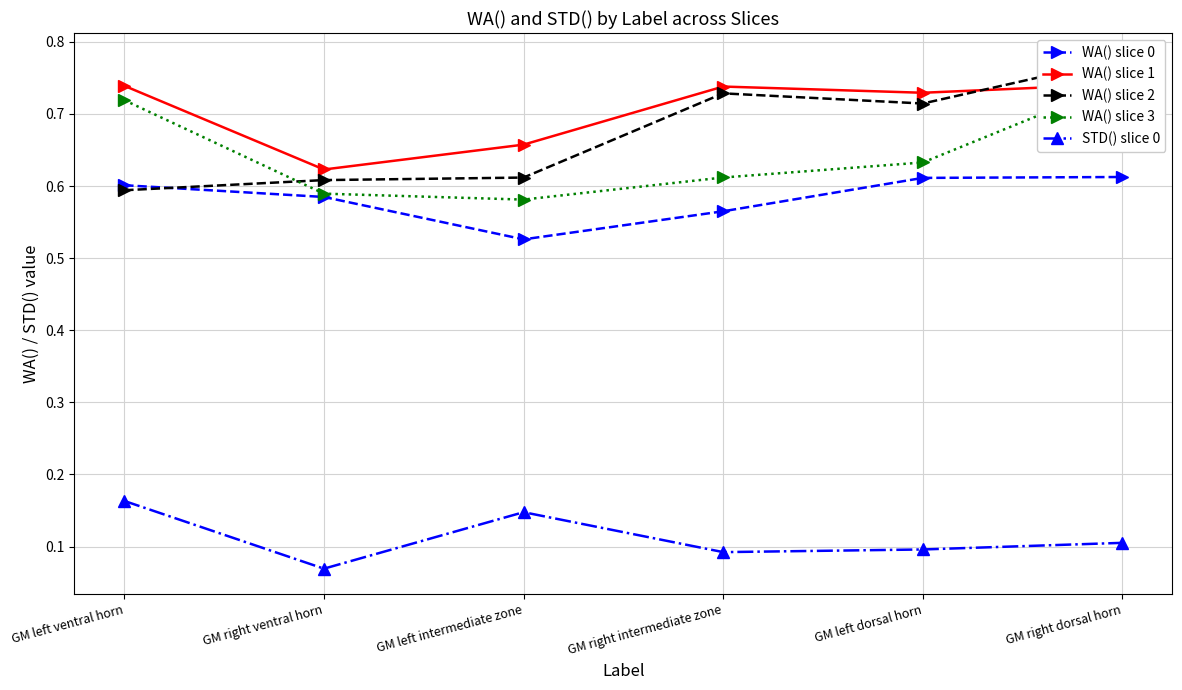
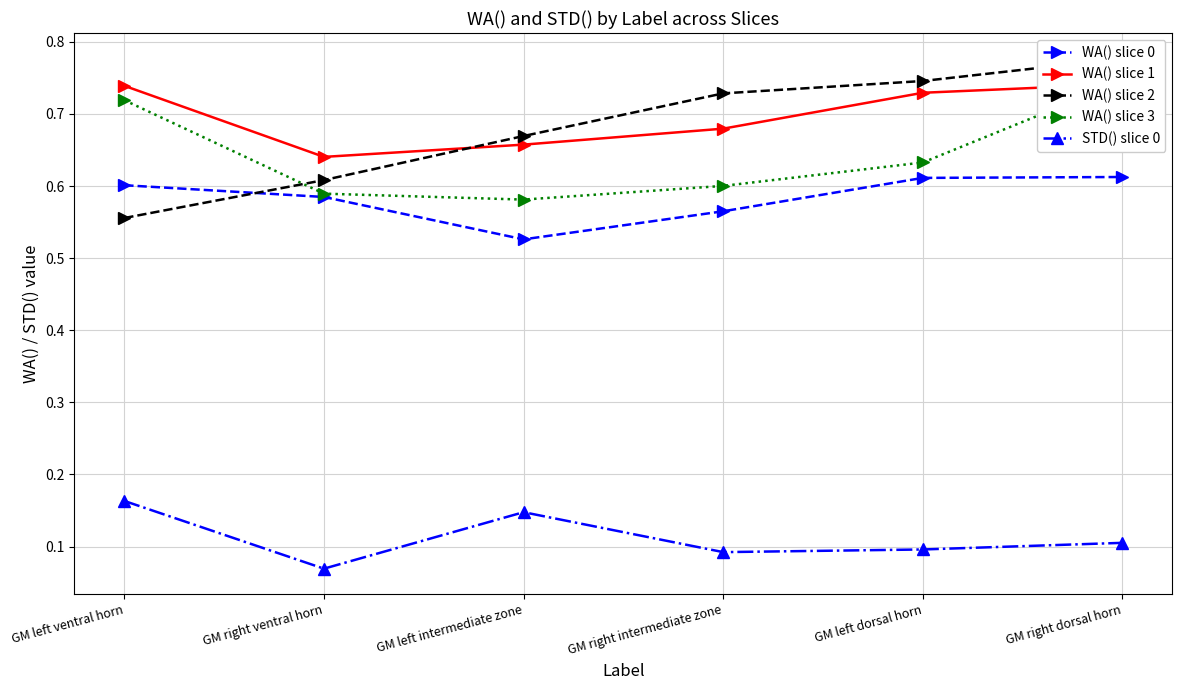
WA() slice 2, GM left ventral horn: 0.59 -> 0.56
WA() slice 1, GM right ventral horn: 0.62 -> 0.64
WA() slice 2, GM left intermediate zone: 0.61 -> 0.67
WA() slice 1, GM right intermediate zone: 0.74 -> 0.68
WA() slice 3, GM right intermediate zone: 0.61 -> 0.60
WA() slice 2, GM left dorsal horn: 0.71 -> 0.75
